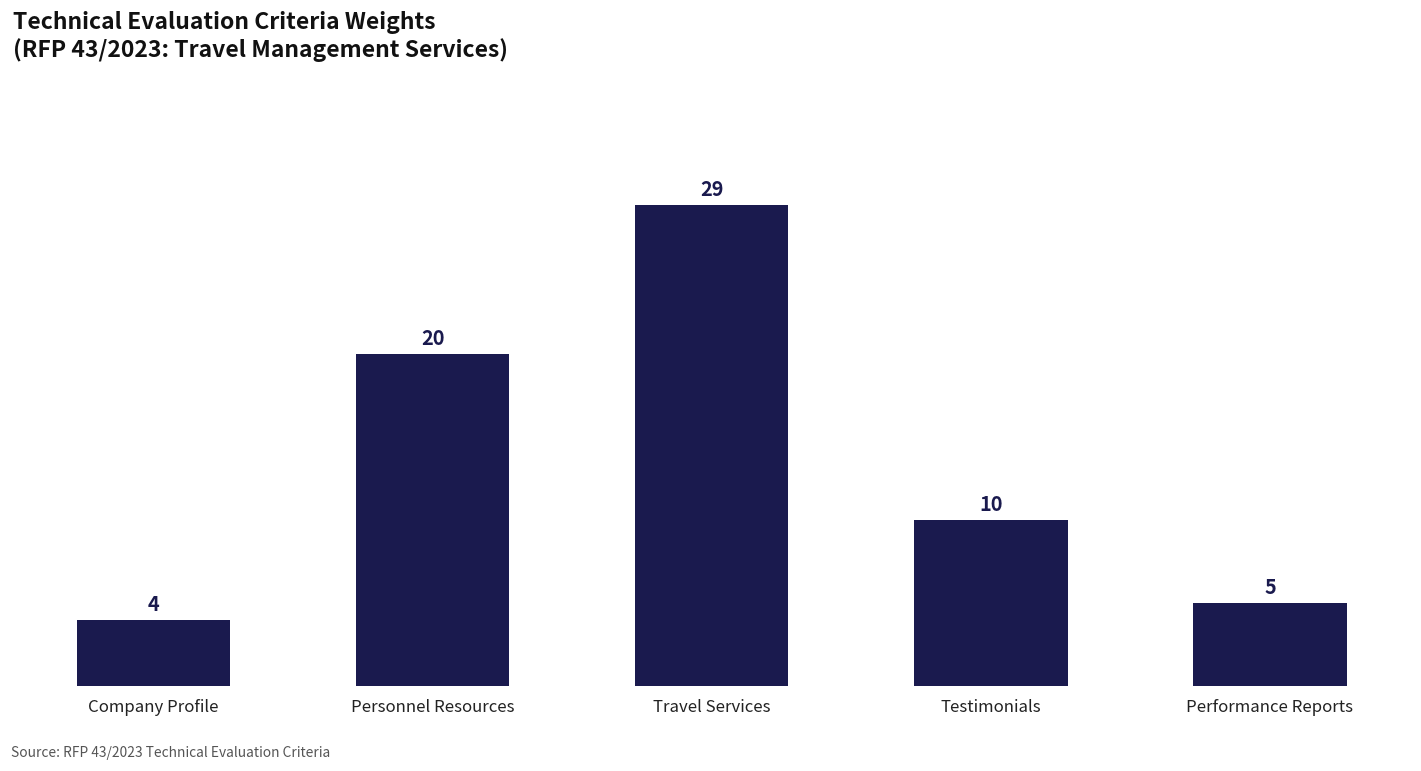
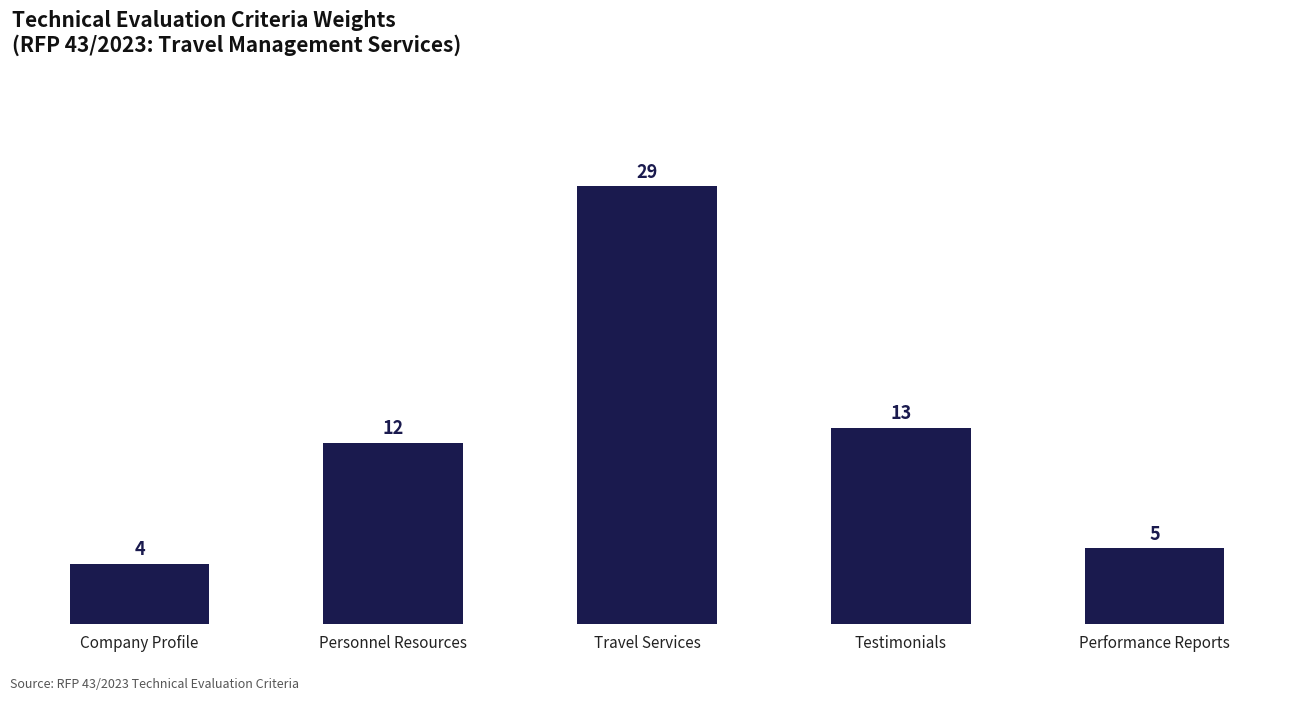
Personnel Resources: 20 -> 12
Testimonials: 10 -> 13
